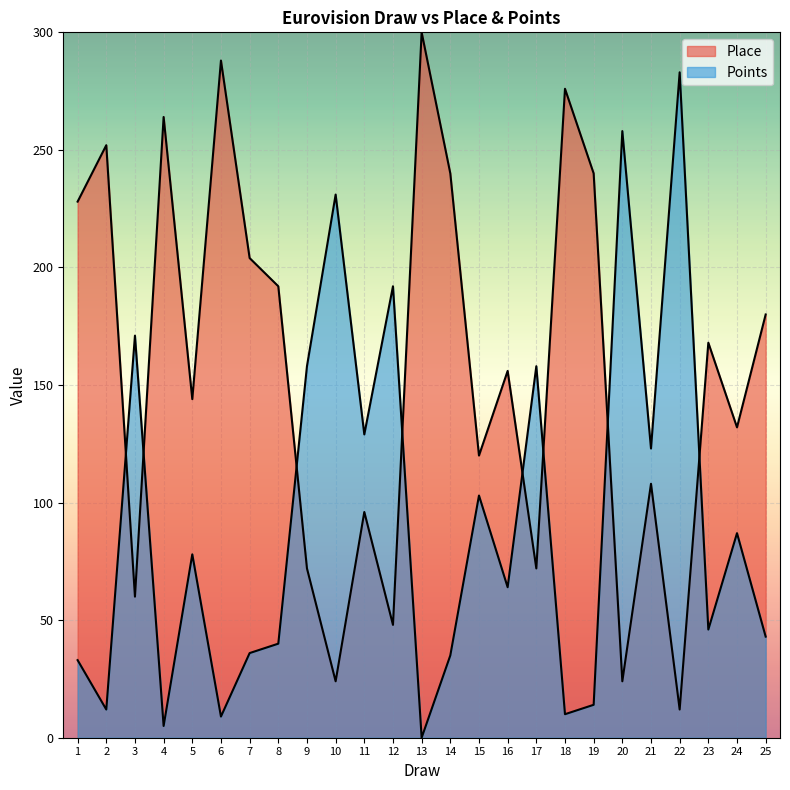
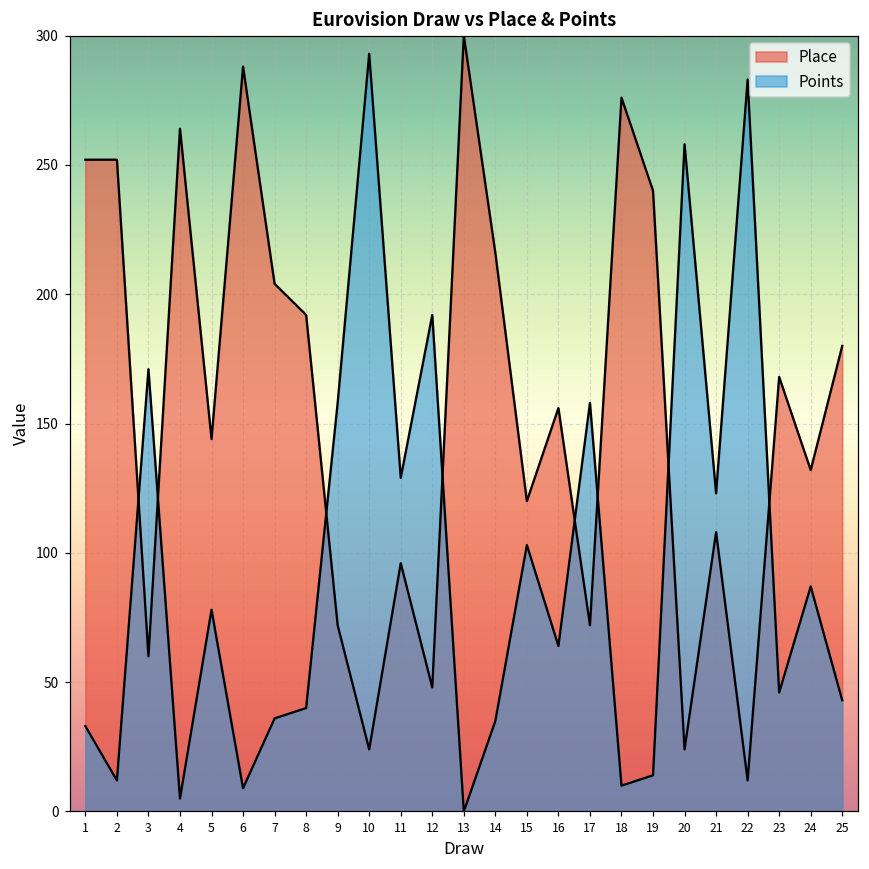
Place, 1: 228 -> 252
Points, 10: 231 -> 293
Place, 14: 240 -> 216
